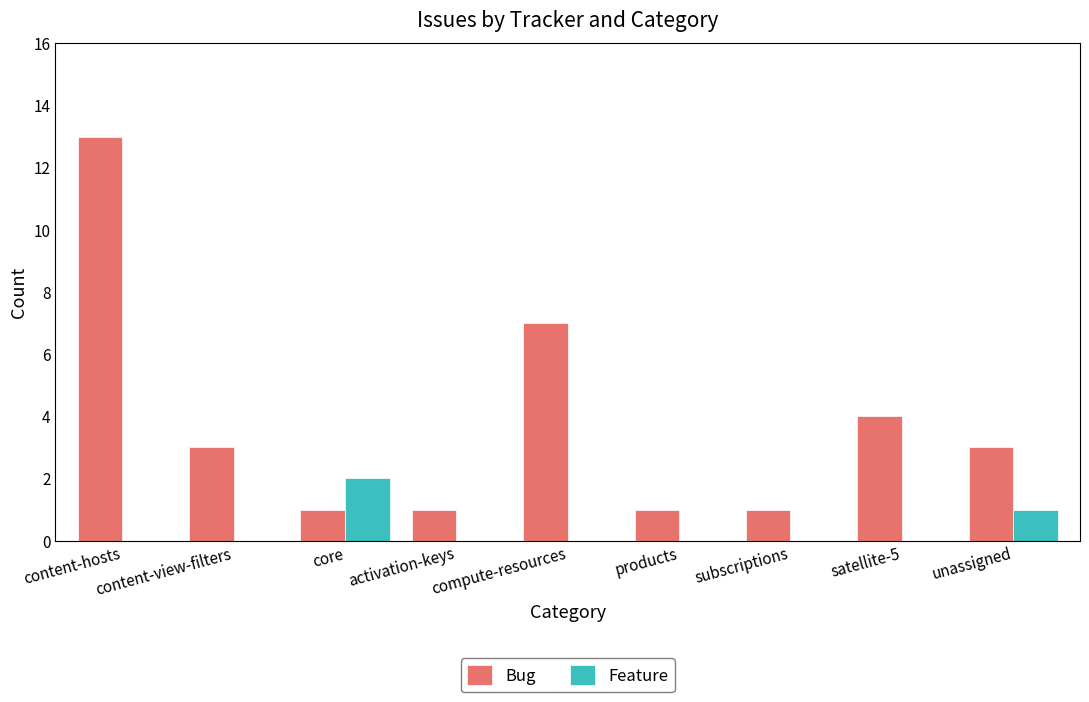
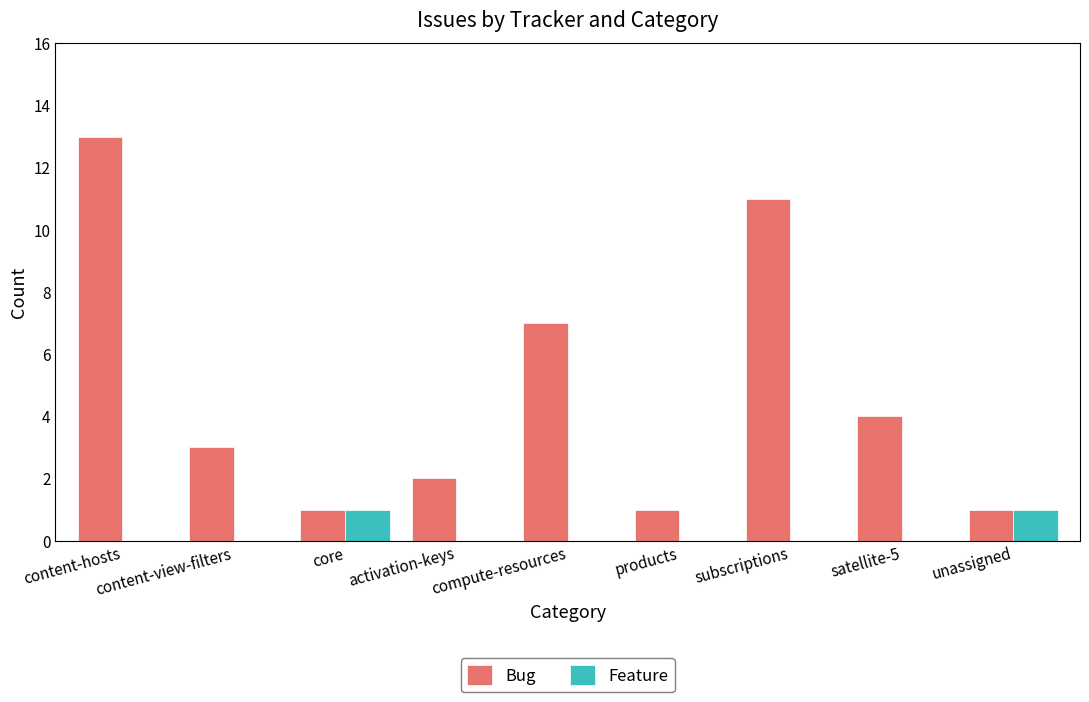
Feature, core: 2 -> 1
Bug, activation-keys: 1 -> 2
Bug, subscriptions: 1 -> 11
Bug, unassigned: 3 -> 1
